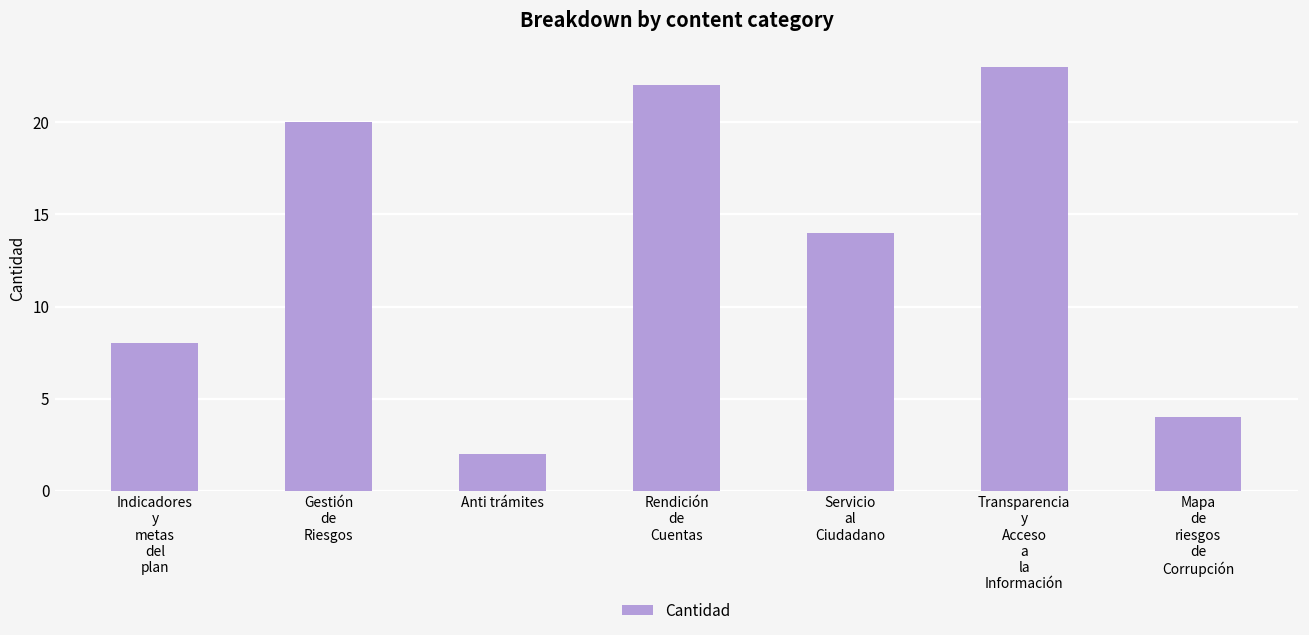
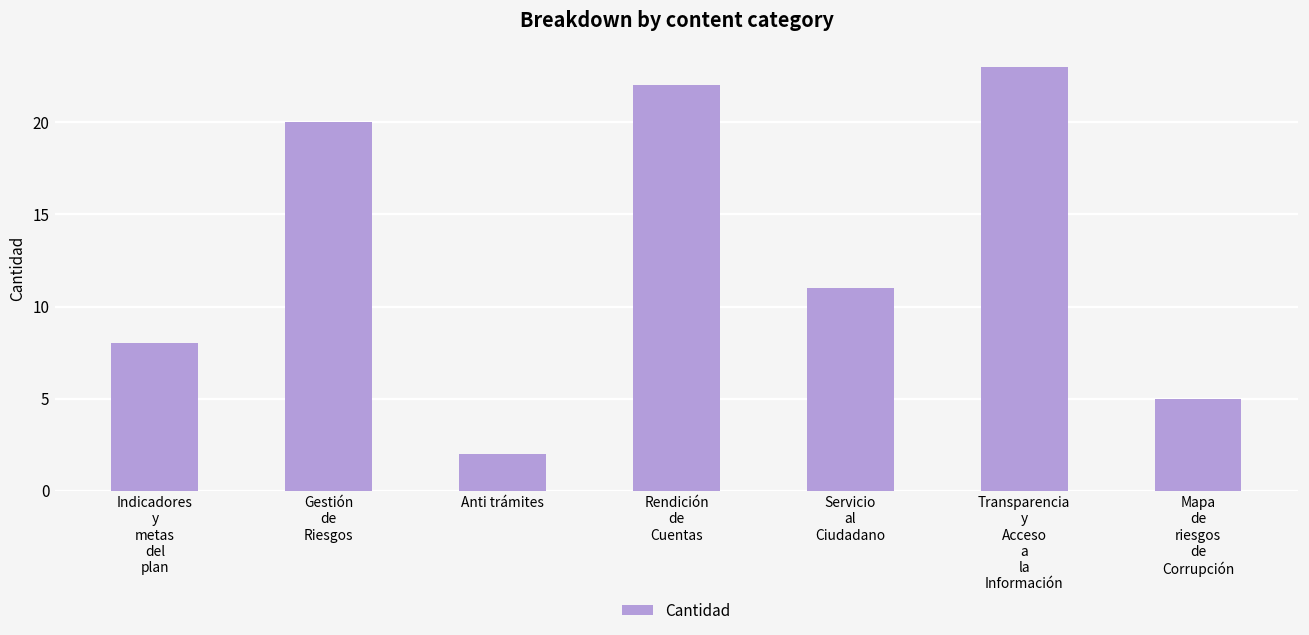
Servicio al Ciudadano: 14 -> 11
Mapa de riesgos de Corrupción: 4 -> 5
